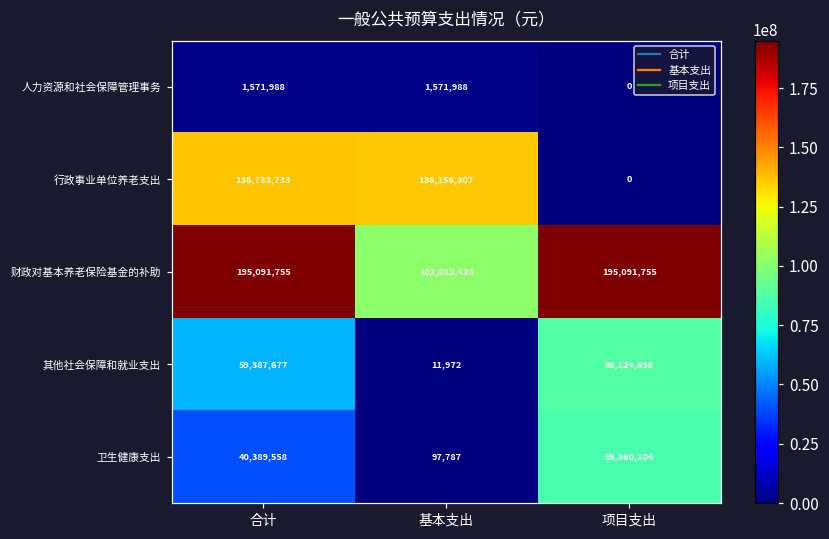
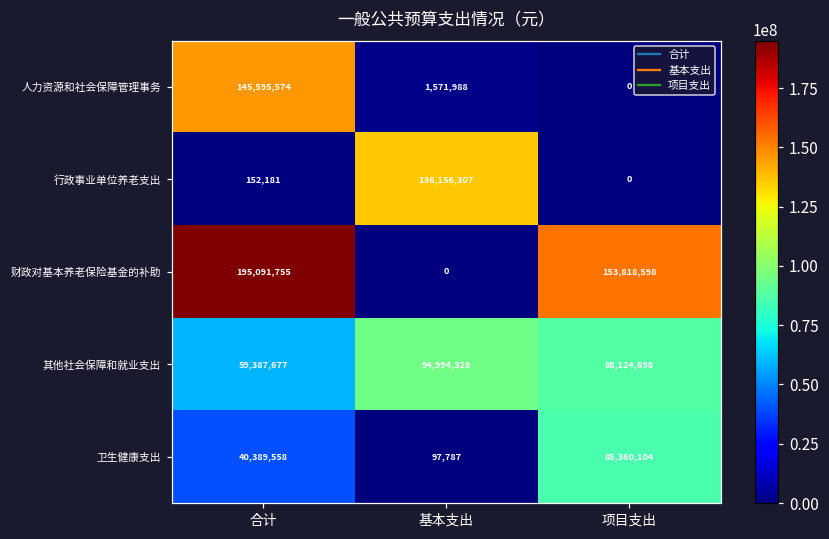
人力资源和社会保障管理事务, 合计: 1,571,988 -> 145,595,574
行政事业单位养老支出, 合计: 136,733,733 -> 152,181
财政对基本养老保险基金的补助, 基本支出: 102,013,423 -> 0
财政对基本养老保险基金的补助, 项目支出: 195,091,755 -> 153,818,598
其他社会保障和就业支出, 基本支出: 11,972 -> 94,994,328
